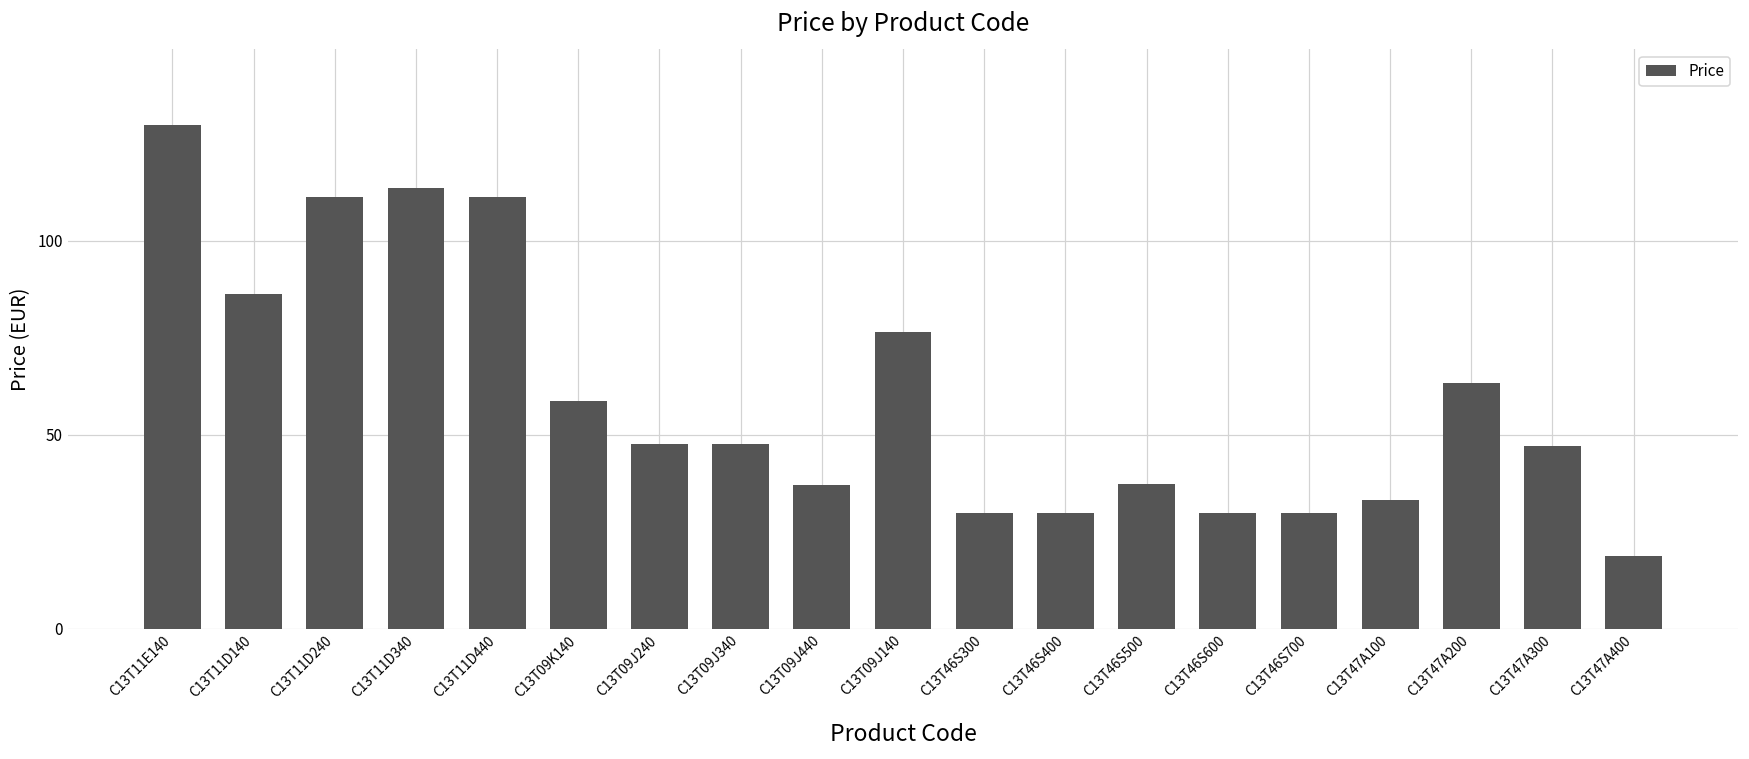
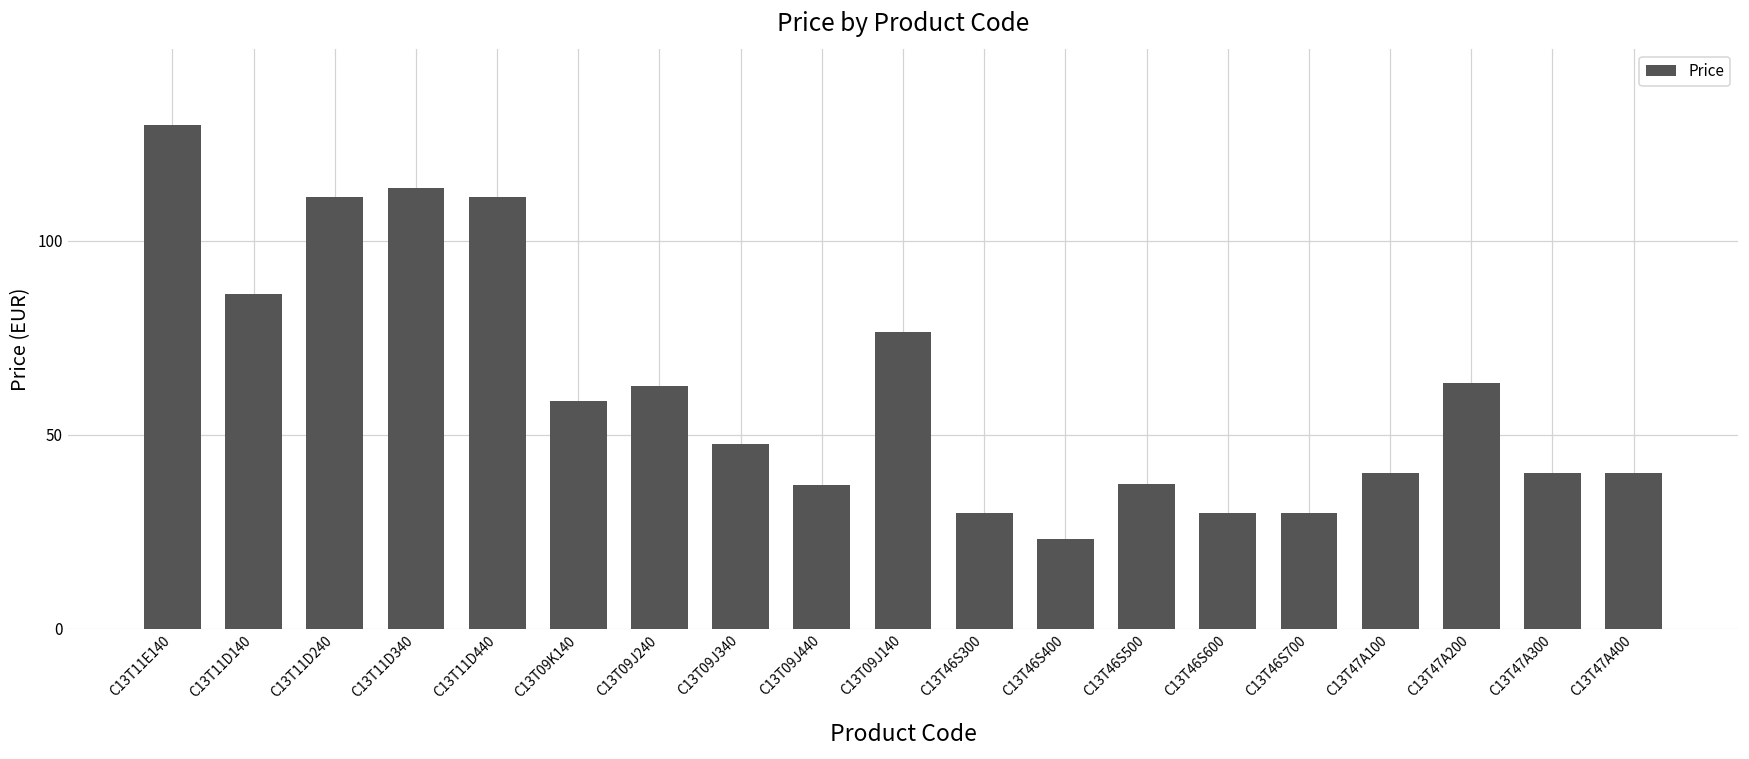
C13T09J240: 48 -> 63
C13T46S400: 30 -> 23
C13T47A100: 33 -> 40
C13T47A300: 47 -> 40
C13T47A400: 19 -> 40
